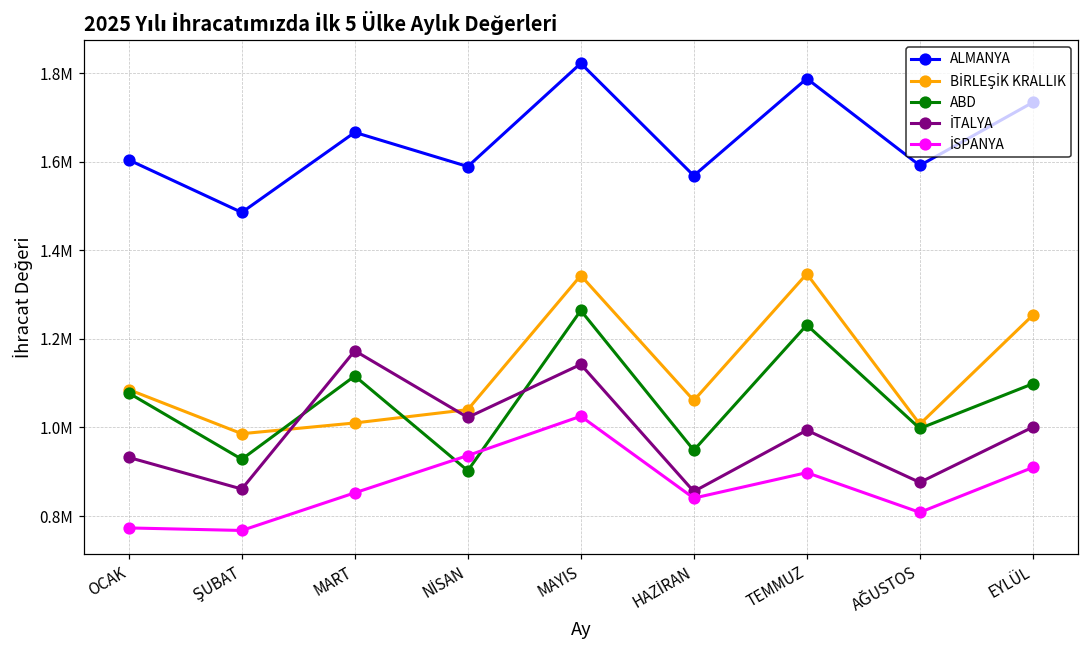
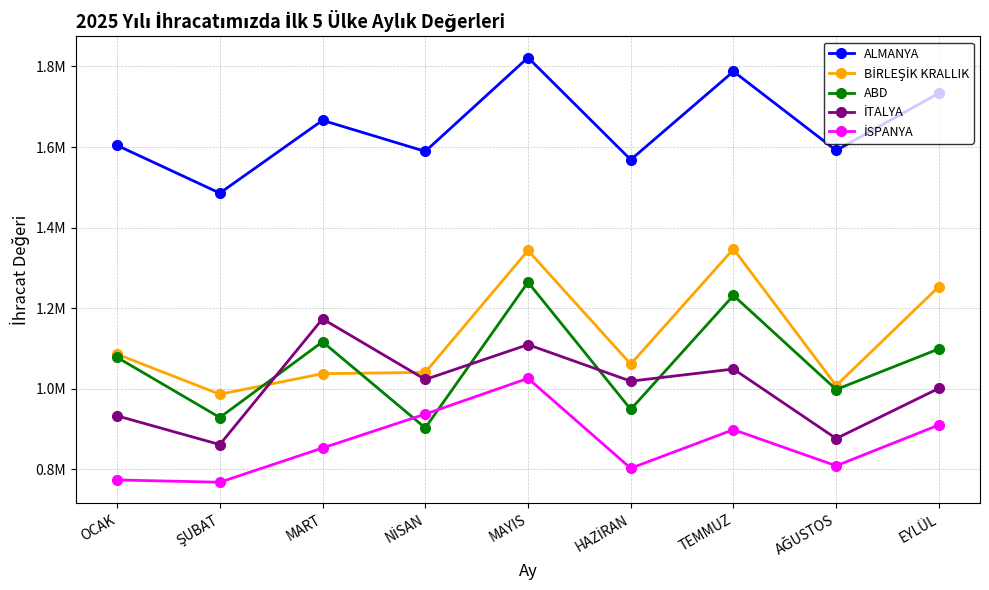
BİRLEŞİK KRALLIK, MART: 1010000 -> 1040000
İTALYA, MAYIS: 1140000 -> 1110000
İTALYA, HAZİRAN: 860000 -> 1020000
İSPANYA, HAZİRAN: 840000 -> 800000
İTALYA, TEMMUZ: 990000 -> 1050000
